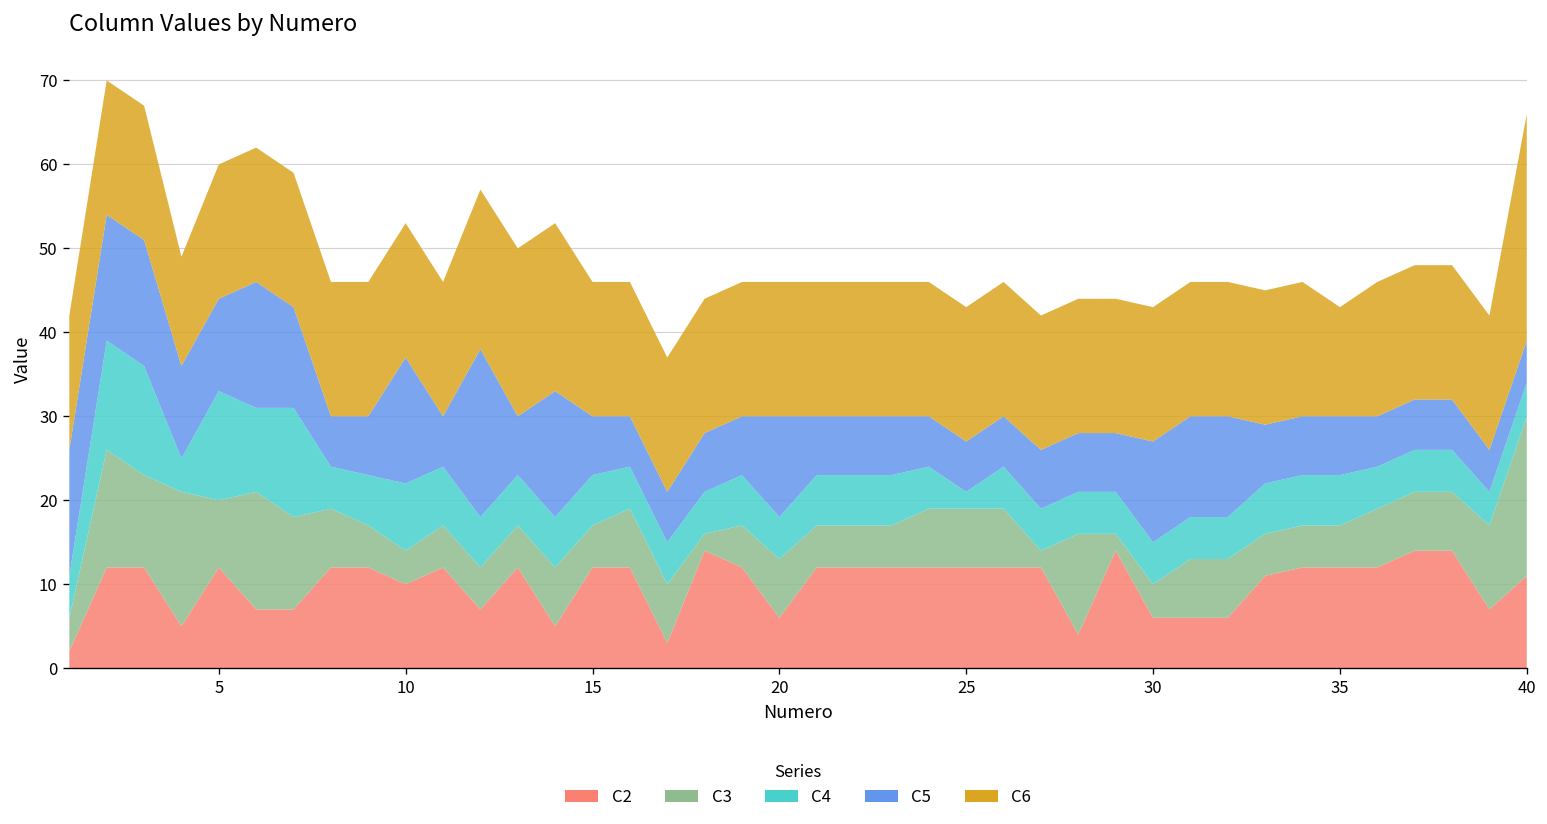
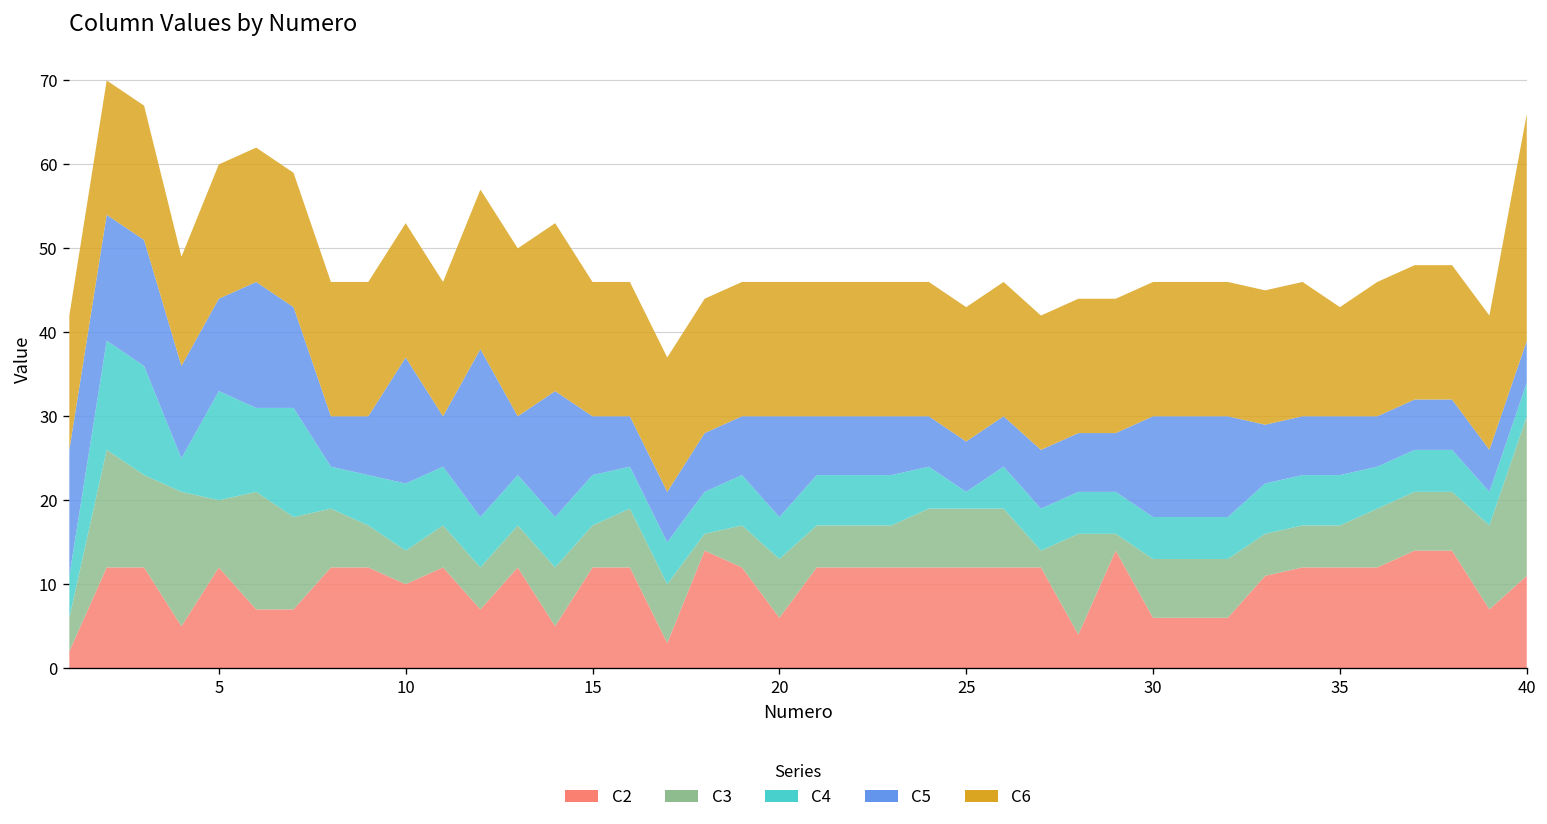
C3, 30: 4 -> 7
